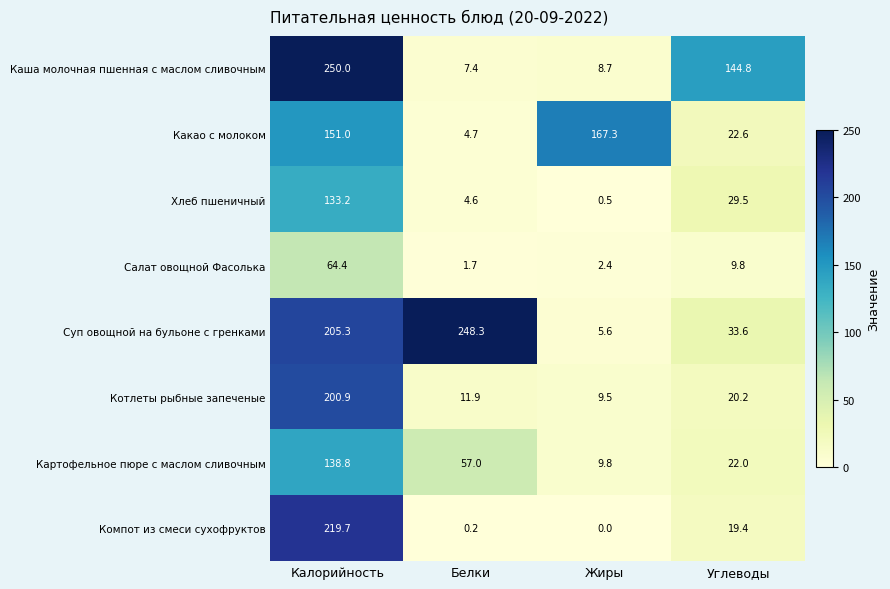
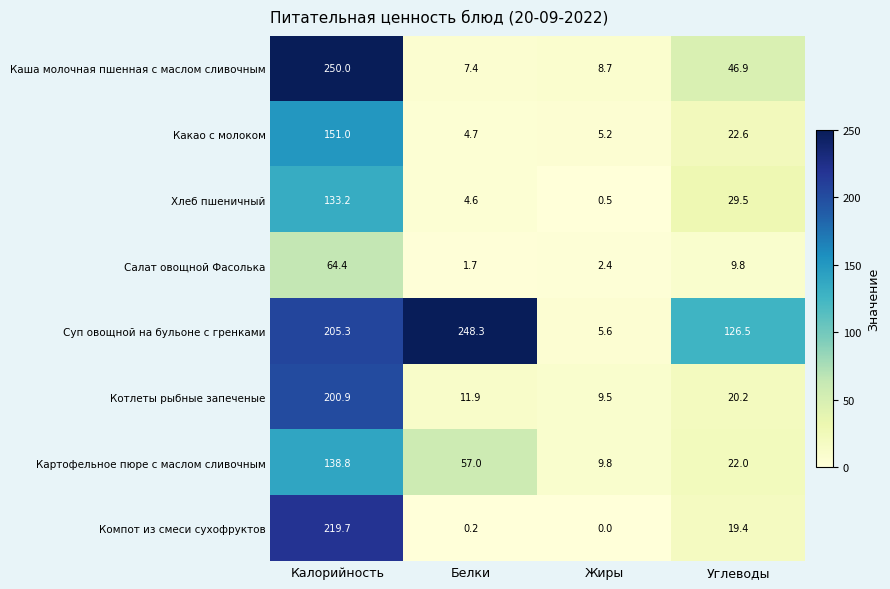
Каша молочная пшенная с маслом сливочным, Углеводы: 144.8 -> 46.9
Какао с молоком, Жиры: 167.3 -> 5.2
Суп овощной на бульоне с гренками, Углеводы: 33.6 -> 126.5
